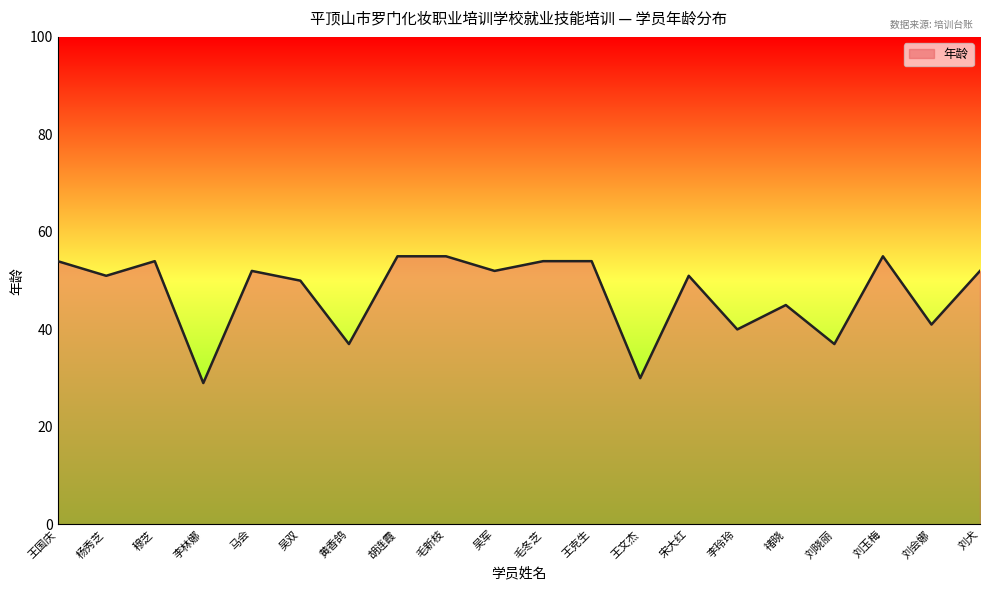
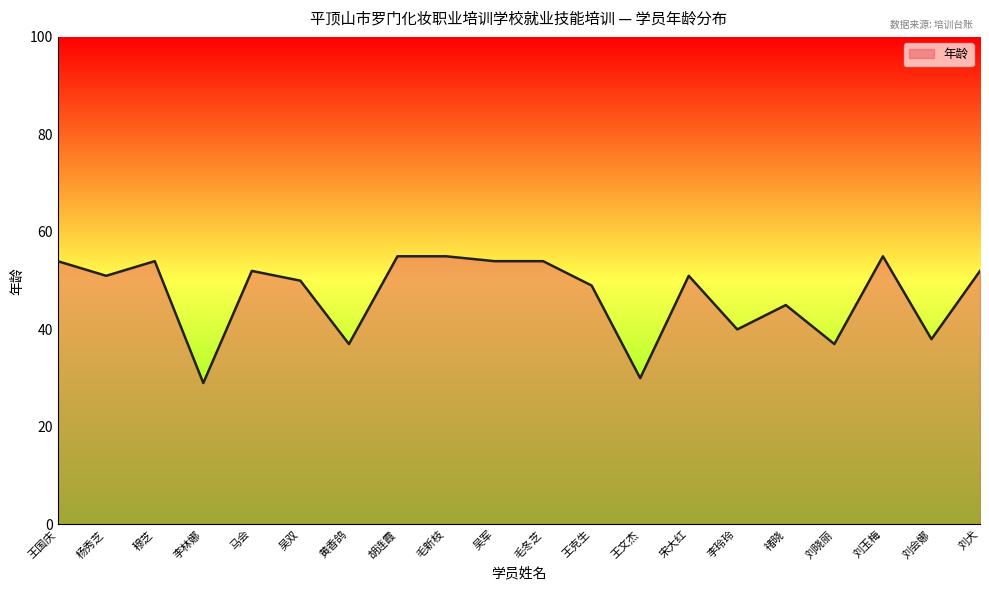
吴军: 52 -> 54
王克生: 54 -> 49
刘会娜: 41 -> 38
